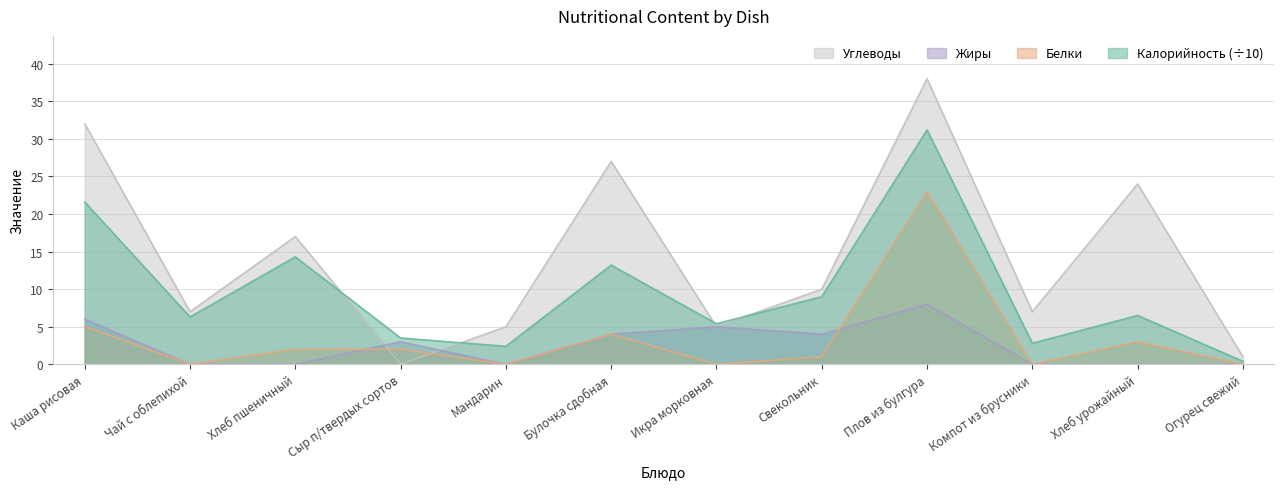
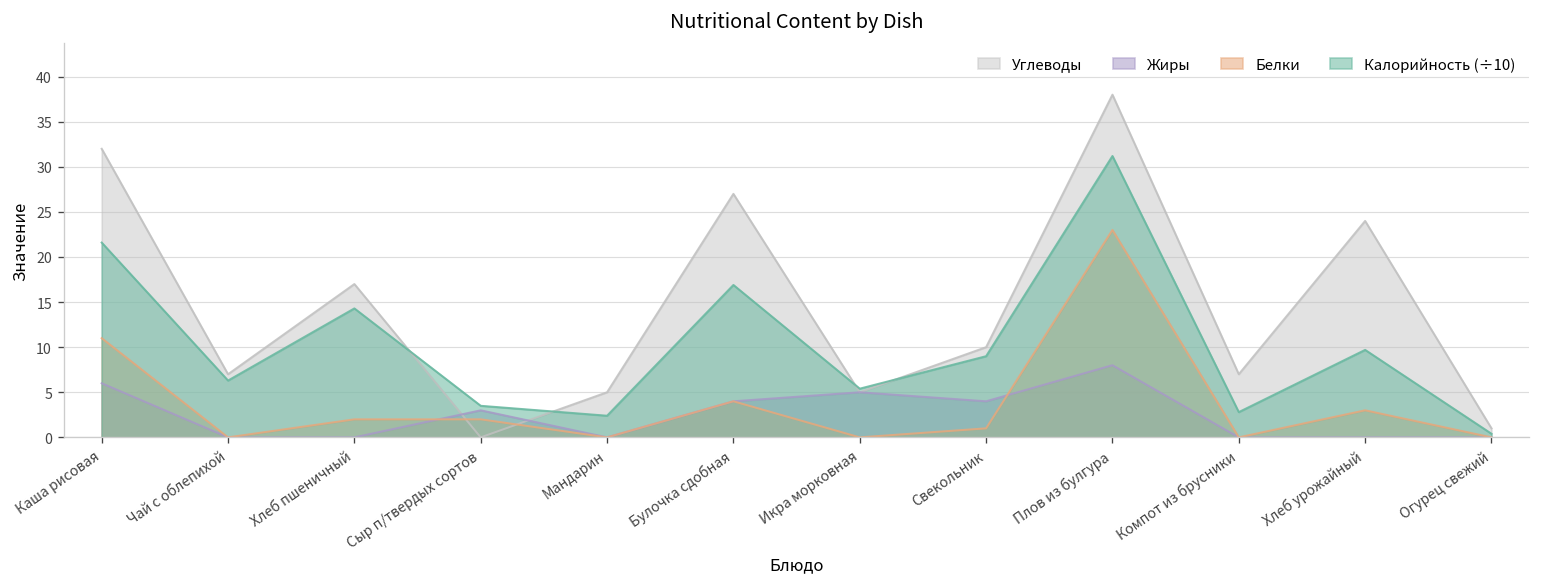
Белки, Каша рисовая: 5 -> 11
Калорийность (÷10), Булочка сдобная: 13 -> 17
Калорийность (÷10), Хлеб урожайный: 7 -> 10
